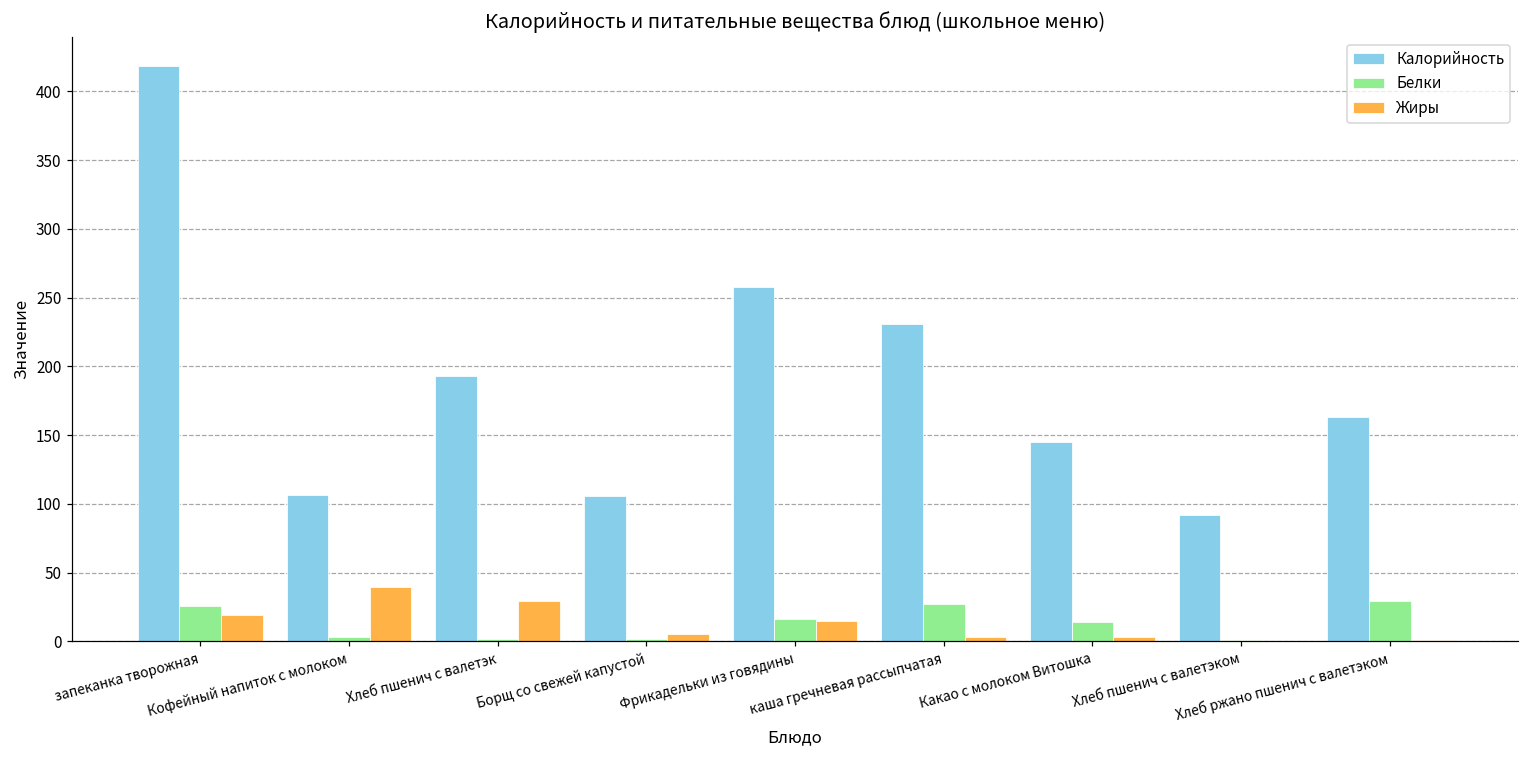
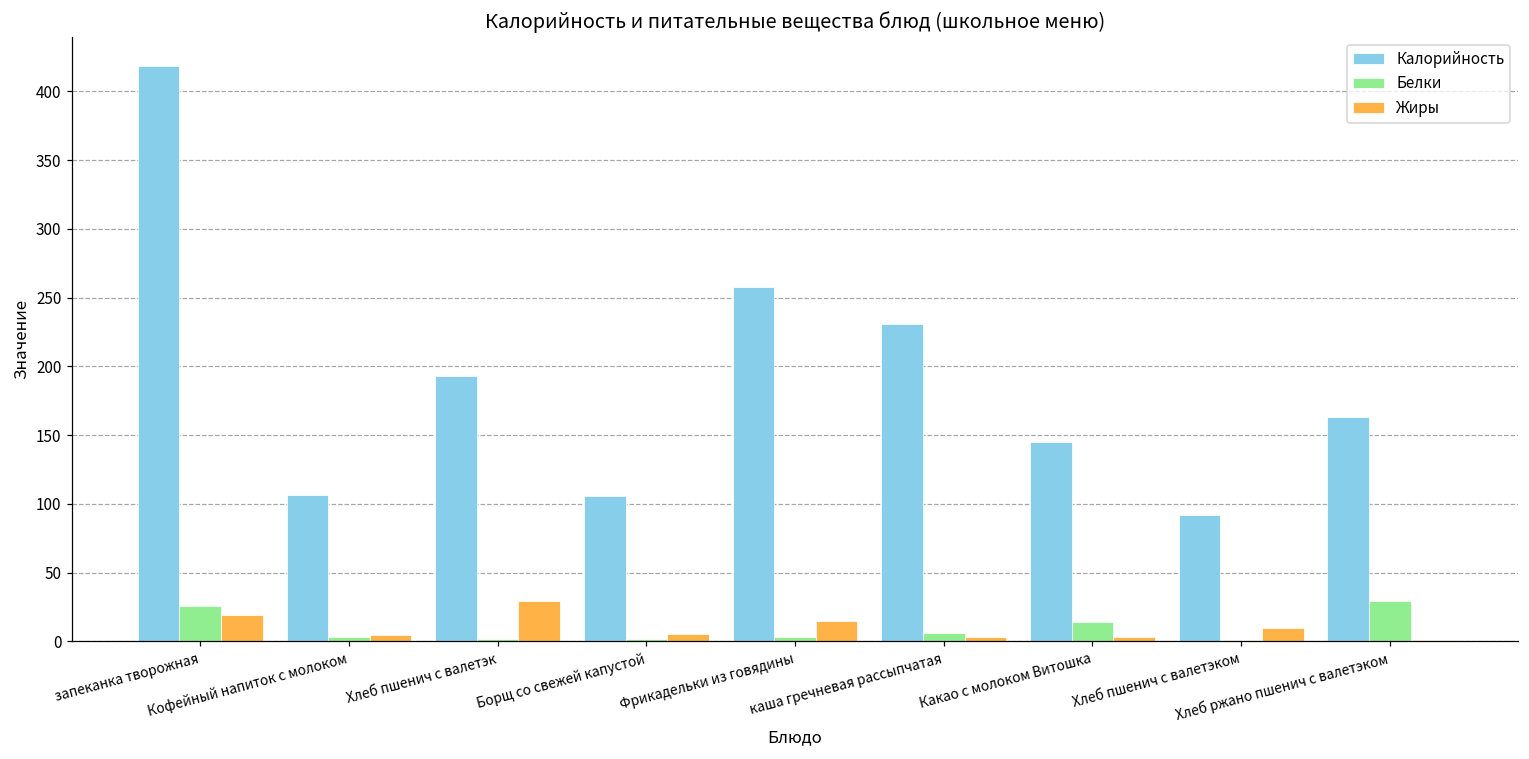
Жиры, Кофейный напиток с молоком: 40 -> 5
Белки, Фрикадельки из говядины: 16 -> 3
Белки, каша гречневая рассыпчатая: 27 -> 6
Жиры, Хлеб пшенич с валетэком: 0 -> 10
